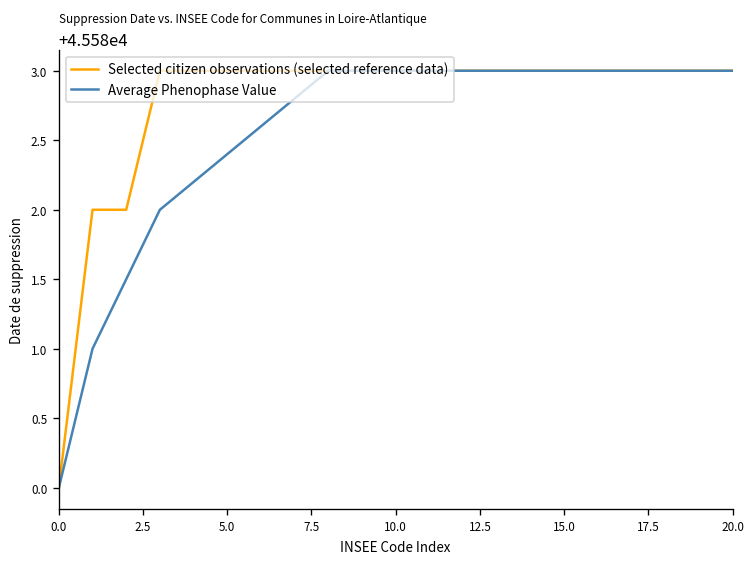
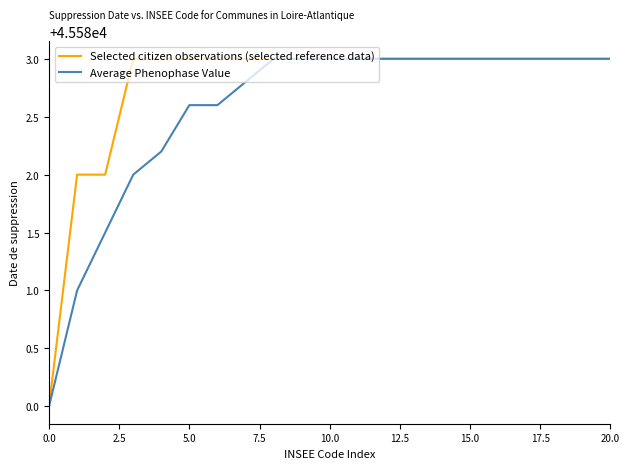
Average Phenophase Value, 5.0: 45582.4 -> 45582.6
